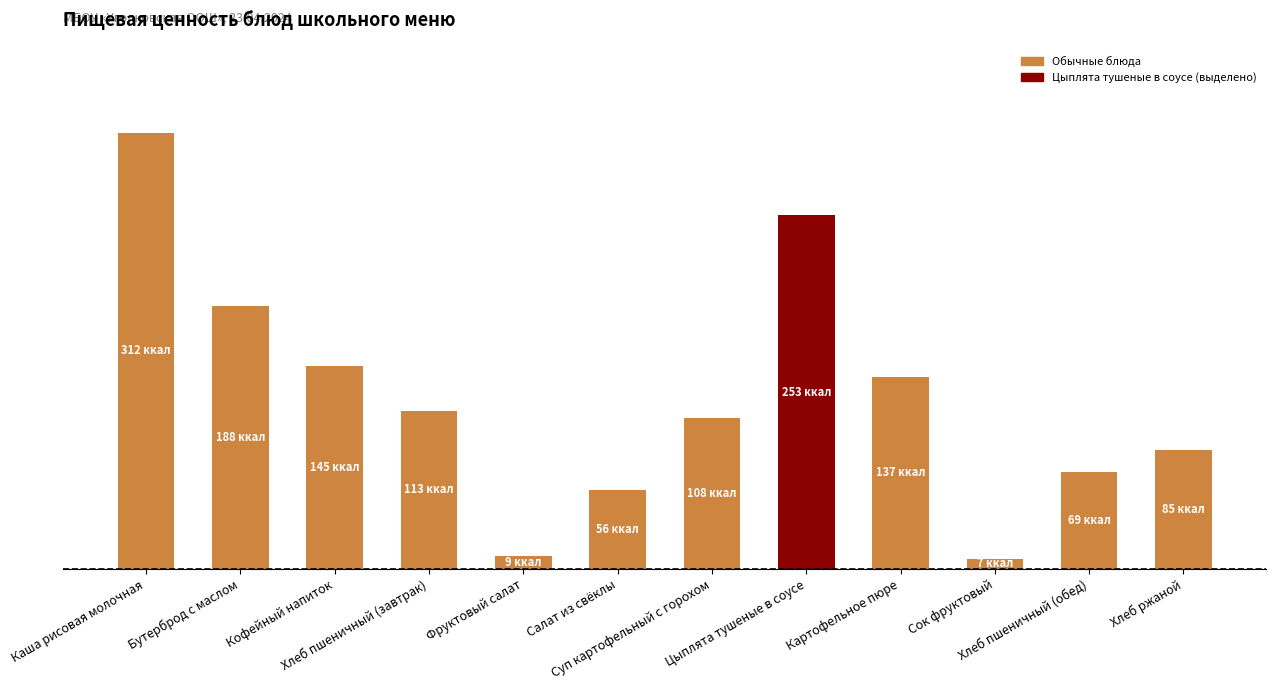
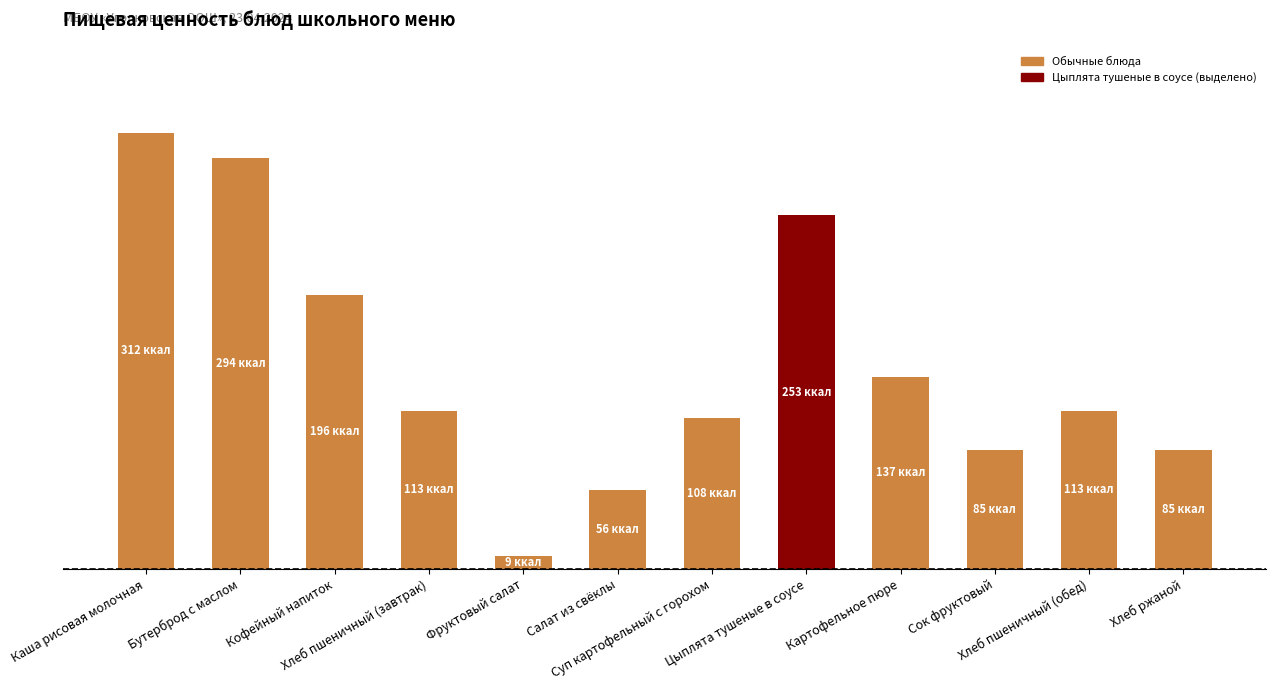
Бутерброд с маслом: 188 -> 294
Кофейный напиток: 145 -> 196
Сок фруктовый: 7 -> 85
Хлеб пшеничный (обед): 69 -> 113
